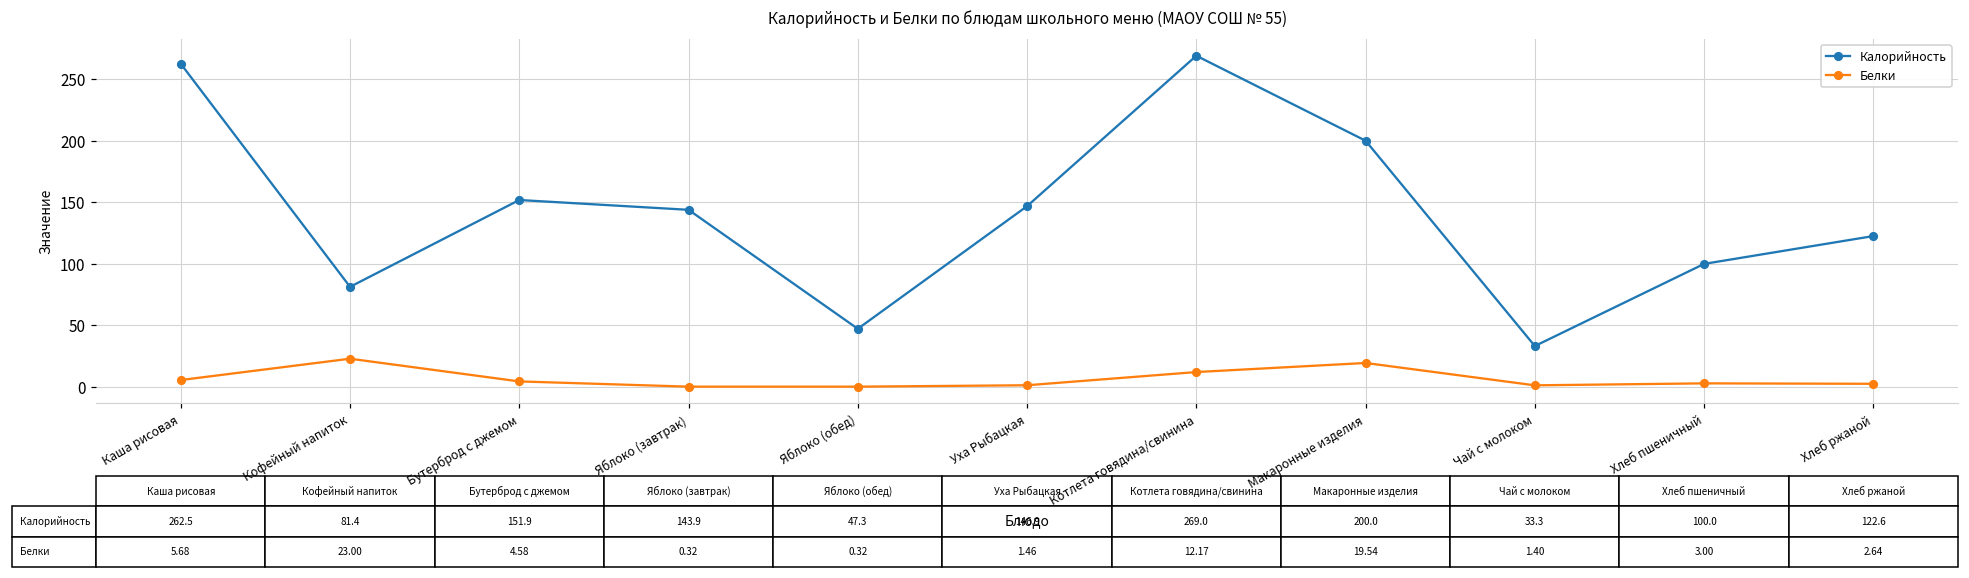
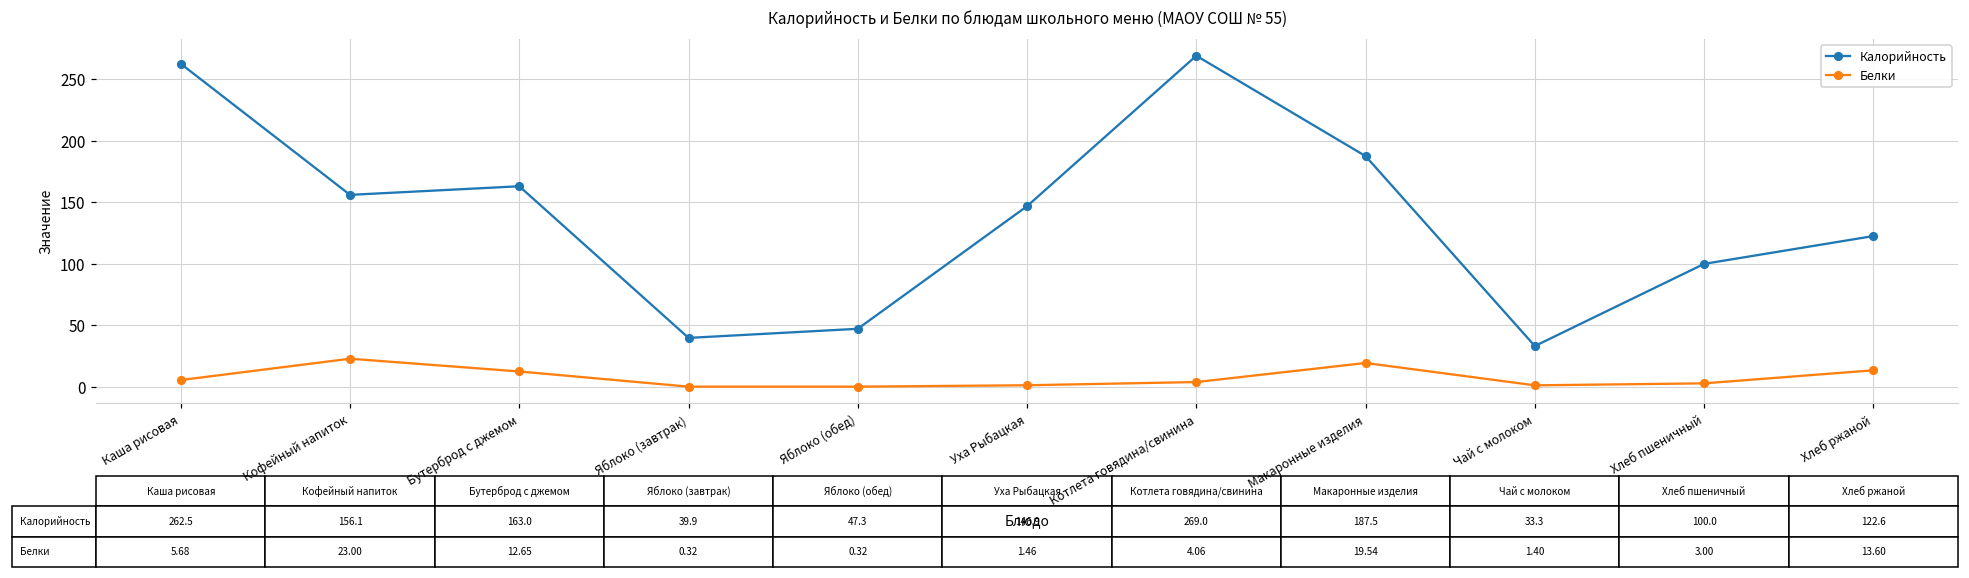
Калорийность, Кофейный напиток: 81.4 -> 156.1
Калорийность, Бутерброд с джемом: 151.9 -> 163.0
Белки, Бутерброд с джемом: 4.58 -> 12.65
Калорийность, Яблоко (завтрак): 143.9 -> 39.9
Белки, Котлета говядина/свинина: 12.17 -> 4.06
Калорийность, Макаронные изделия: 200.0 -> 187.5
Белки, Хлеб ржаной: 2.64 -> 13.60
